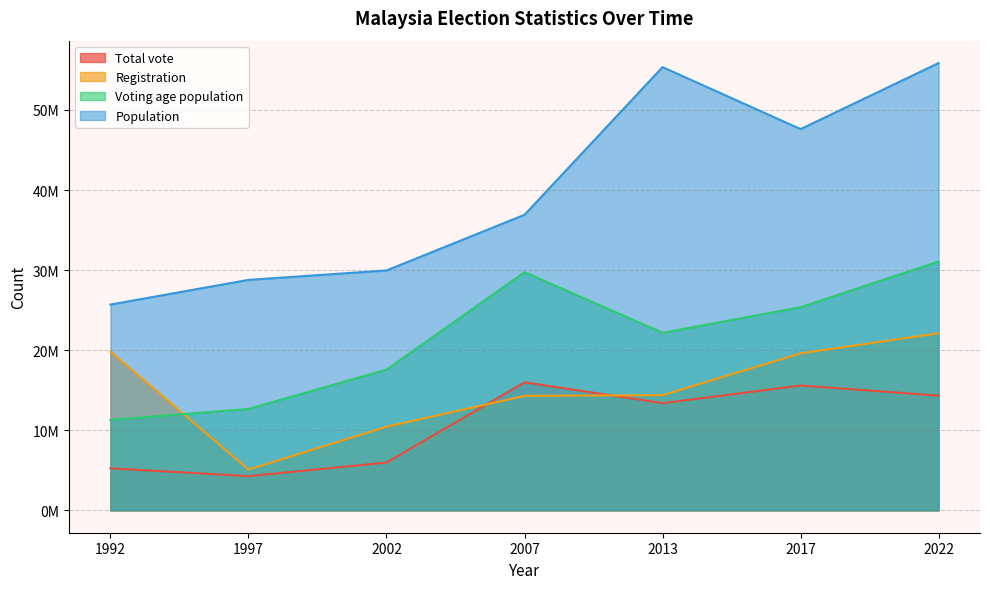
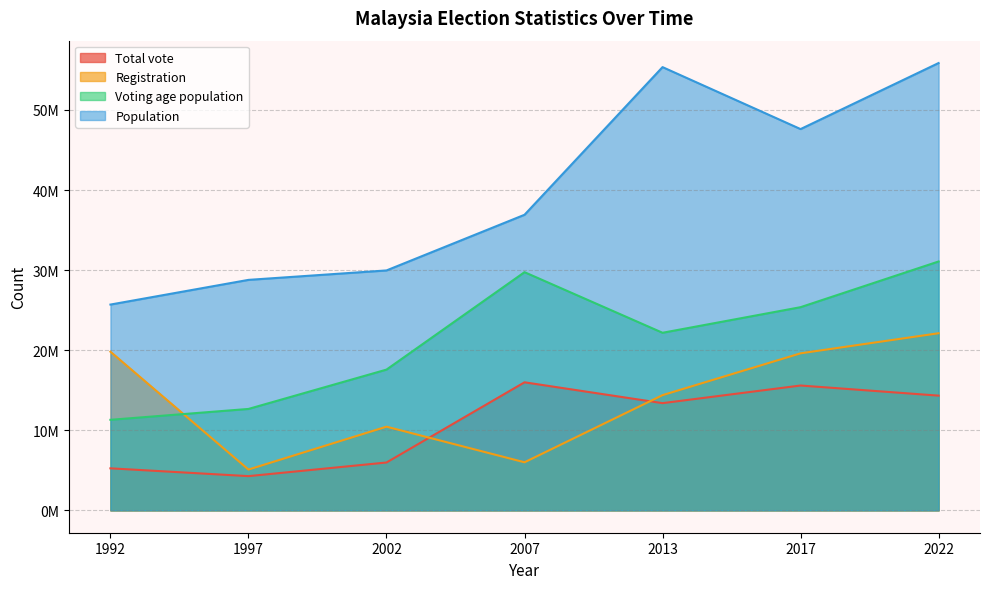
Registration, 2007: 14000000 -> 6000000
